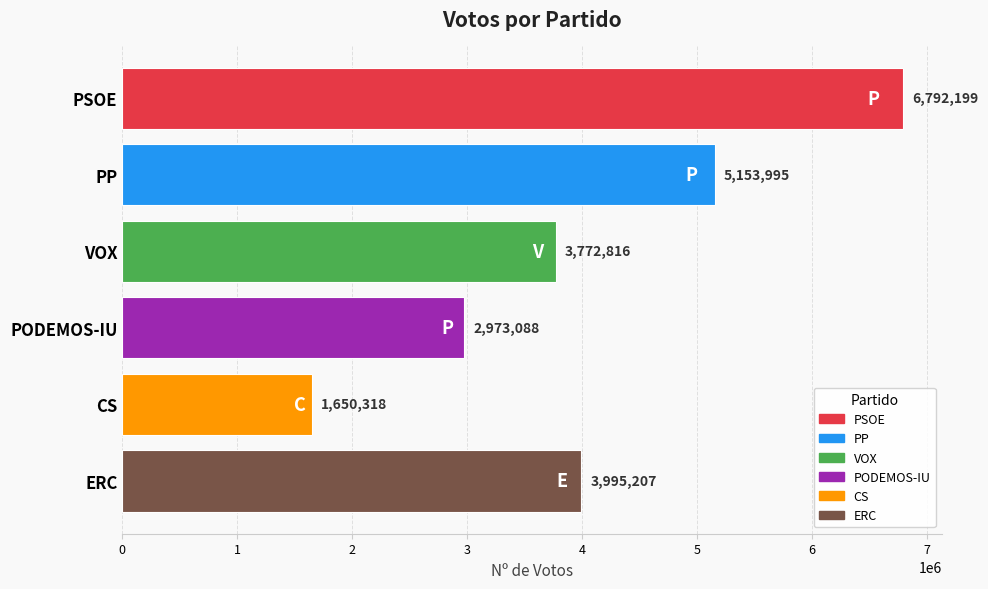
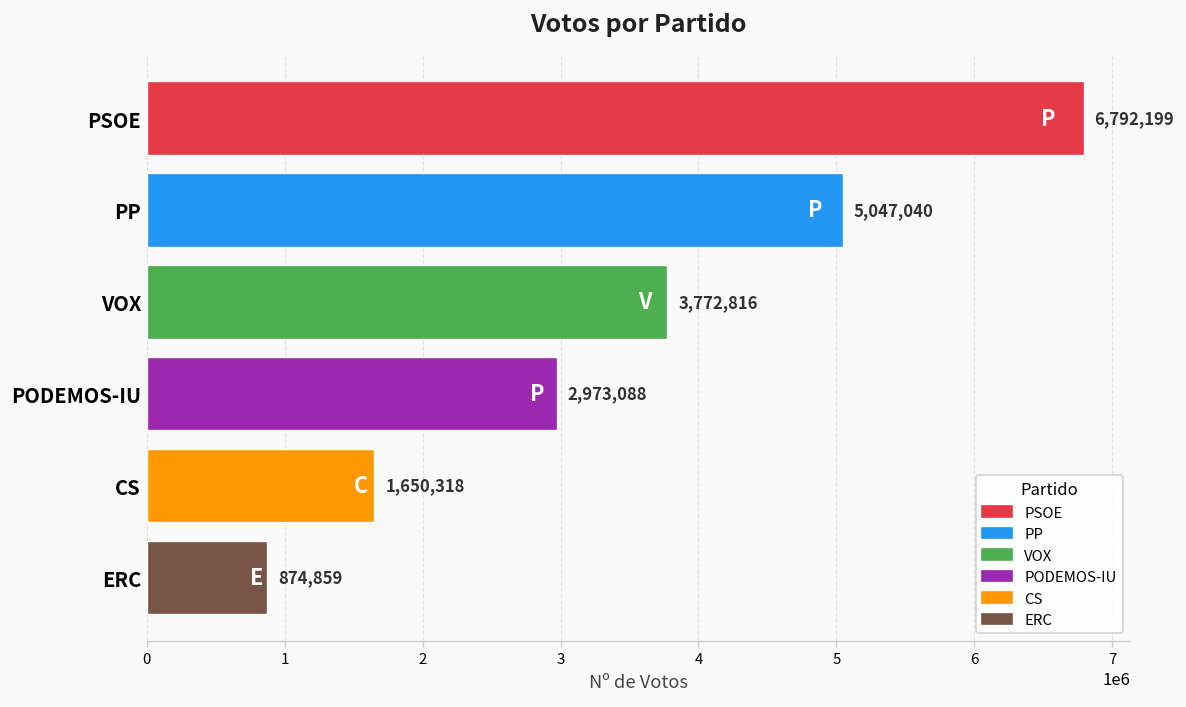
PP: 5,153,995 -> 5,047,040
ERC: 3,995,207 -> 874,859
